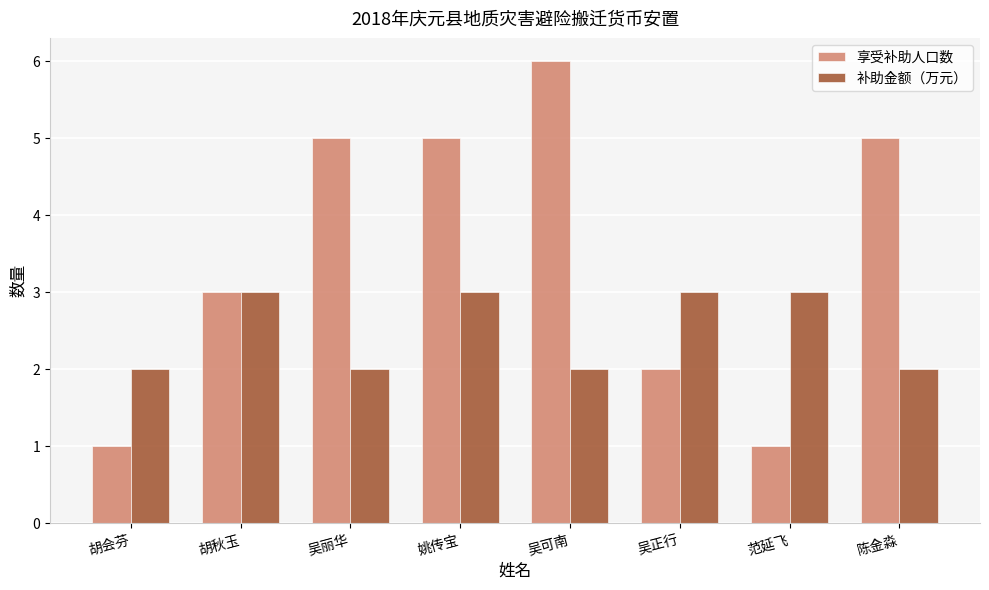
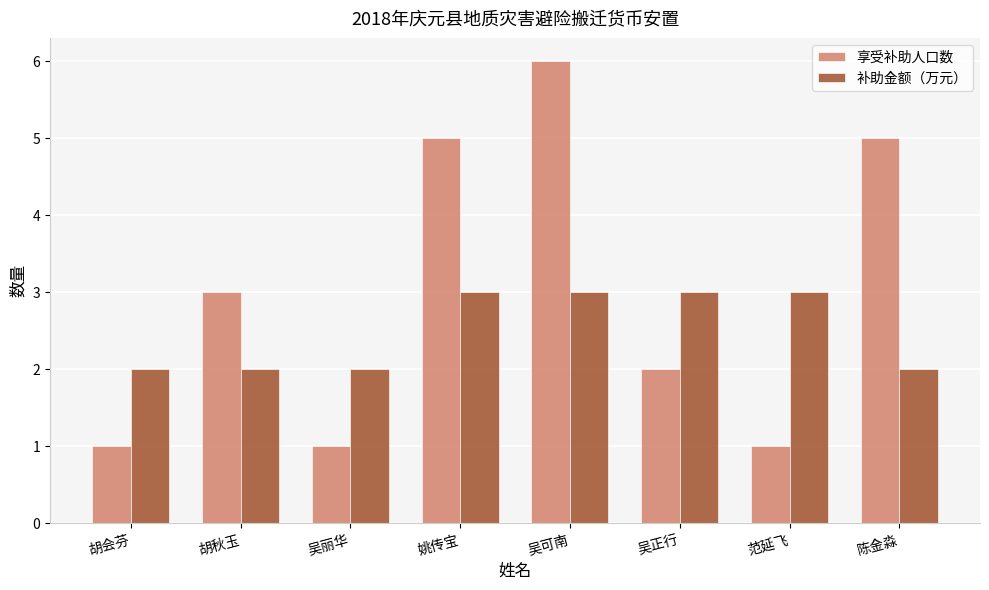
补助金额（万元）, 胡秋玉: 3 -> 2
享受补助人口数, 吴丽华: 5 -> 1
补助金额（万元）, 吴可南: 2 -> 3
